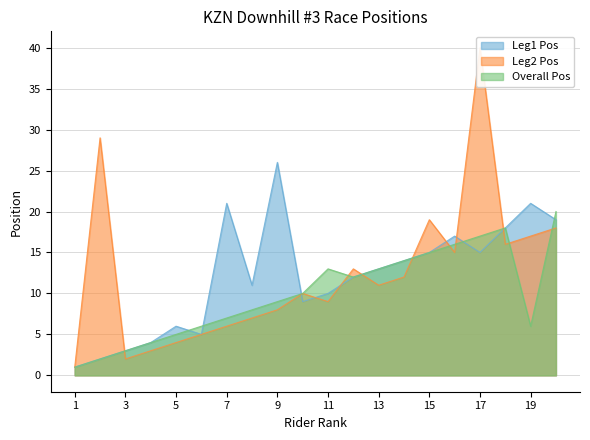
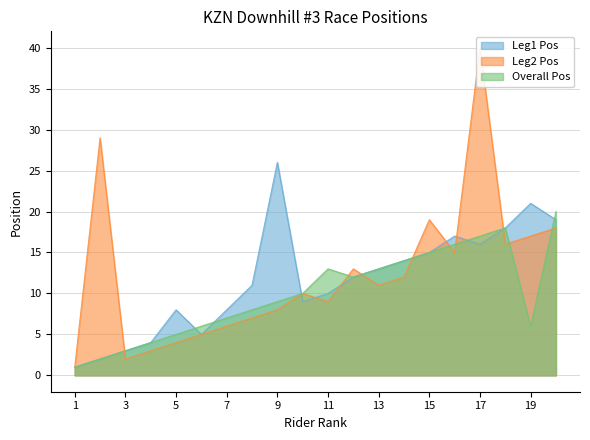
Leg1 Pos, 5: 6 -> 8
Leg1 Pos, 7: 21 -> 8
Leg1 Pos, 17: 15 -> 16
